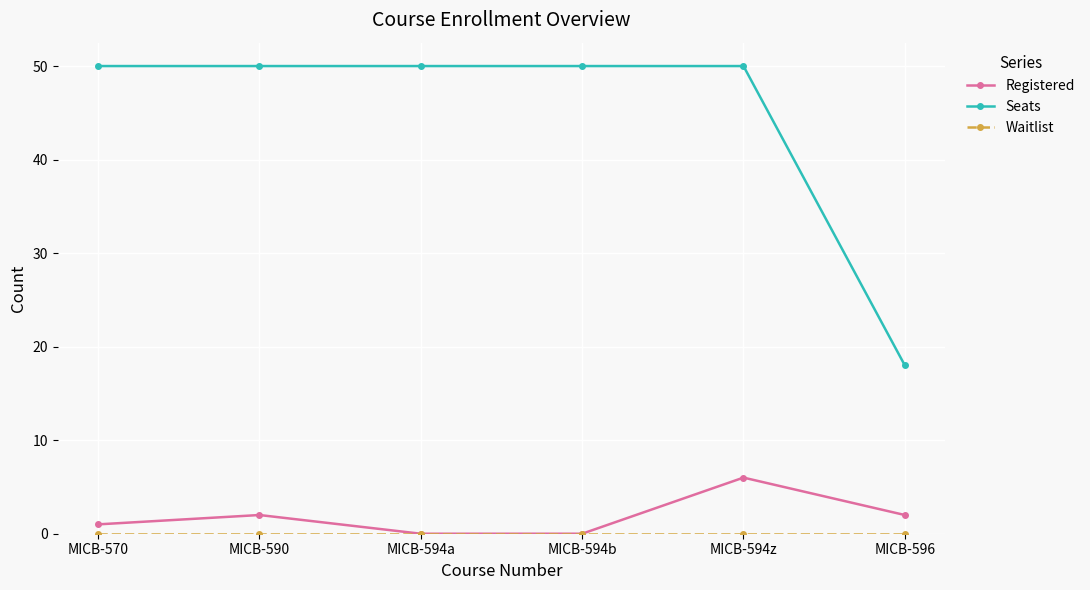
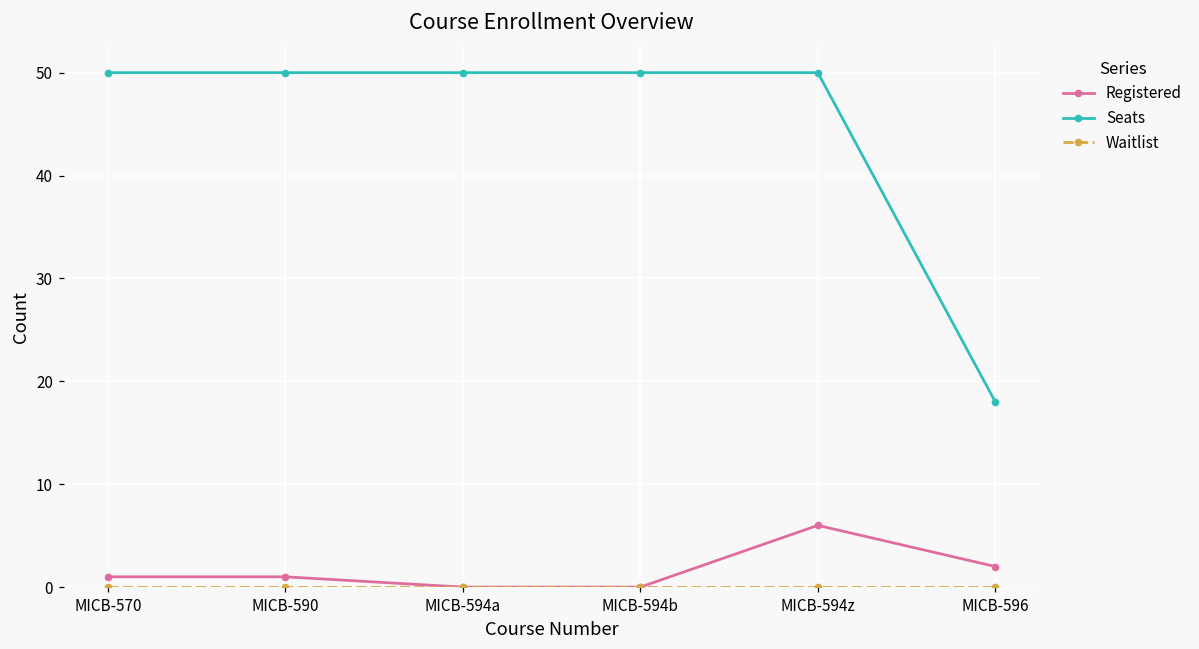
Registered, MICB-590: 2 -> 1
